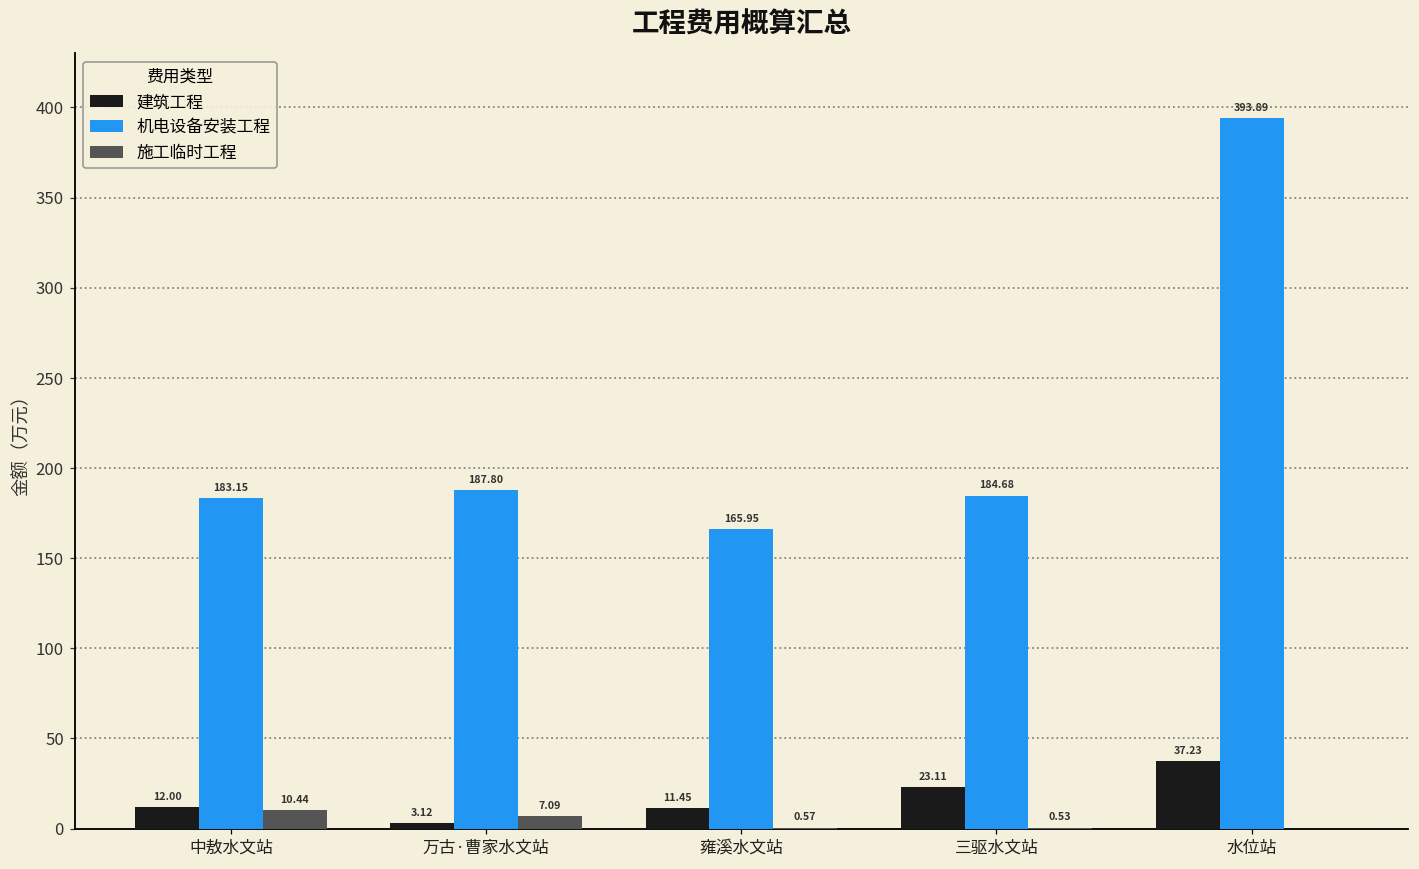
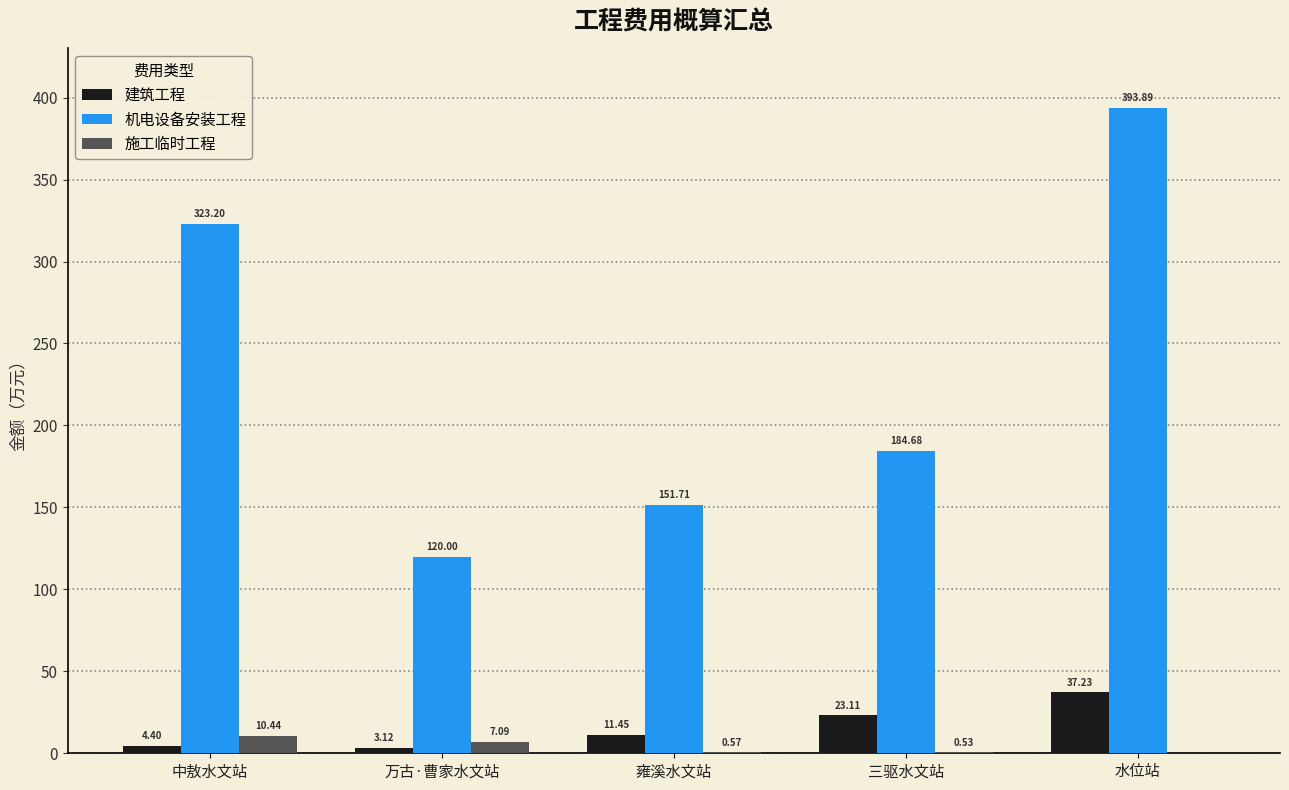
建筑工程, 中敖水文站: 12.00 -> 4.40
机电设备安装工程, 中敖水文站: 183.15 -> 323.20
机电设备安装工程, 万古·曹家水文站: 187.80 -> 120.00
机电设备安装工程, 雍溪水文站: 165.95 -> 151.71
